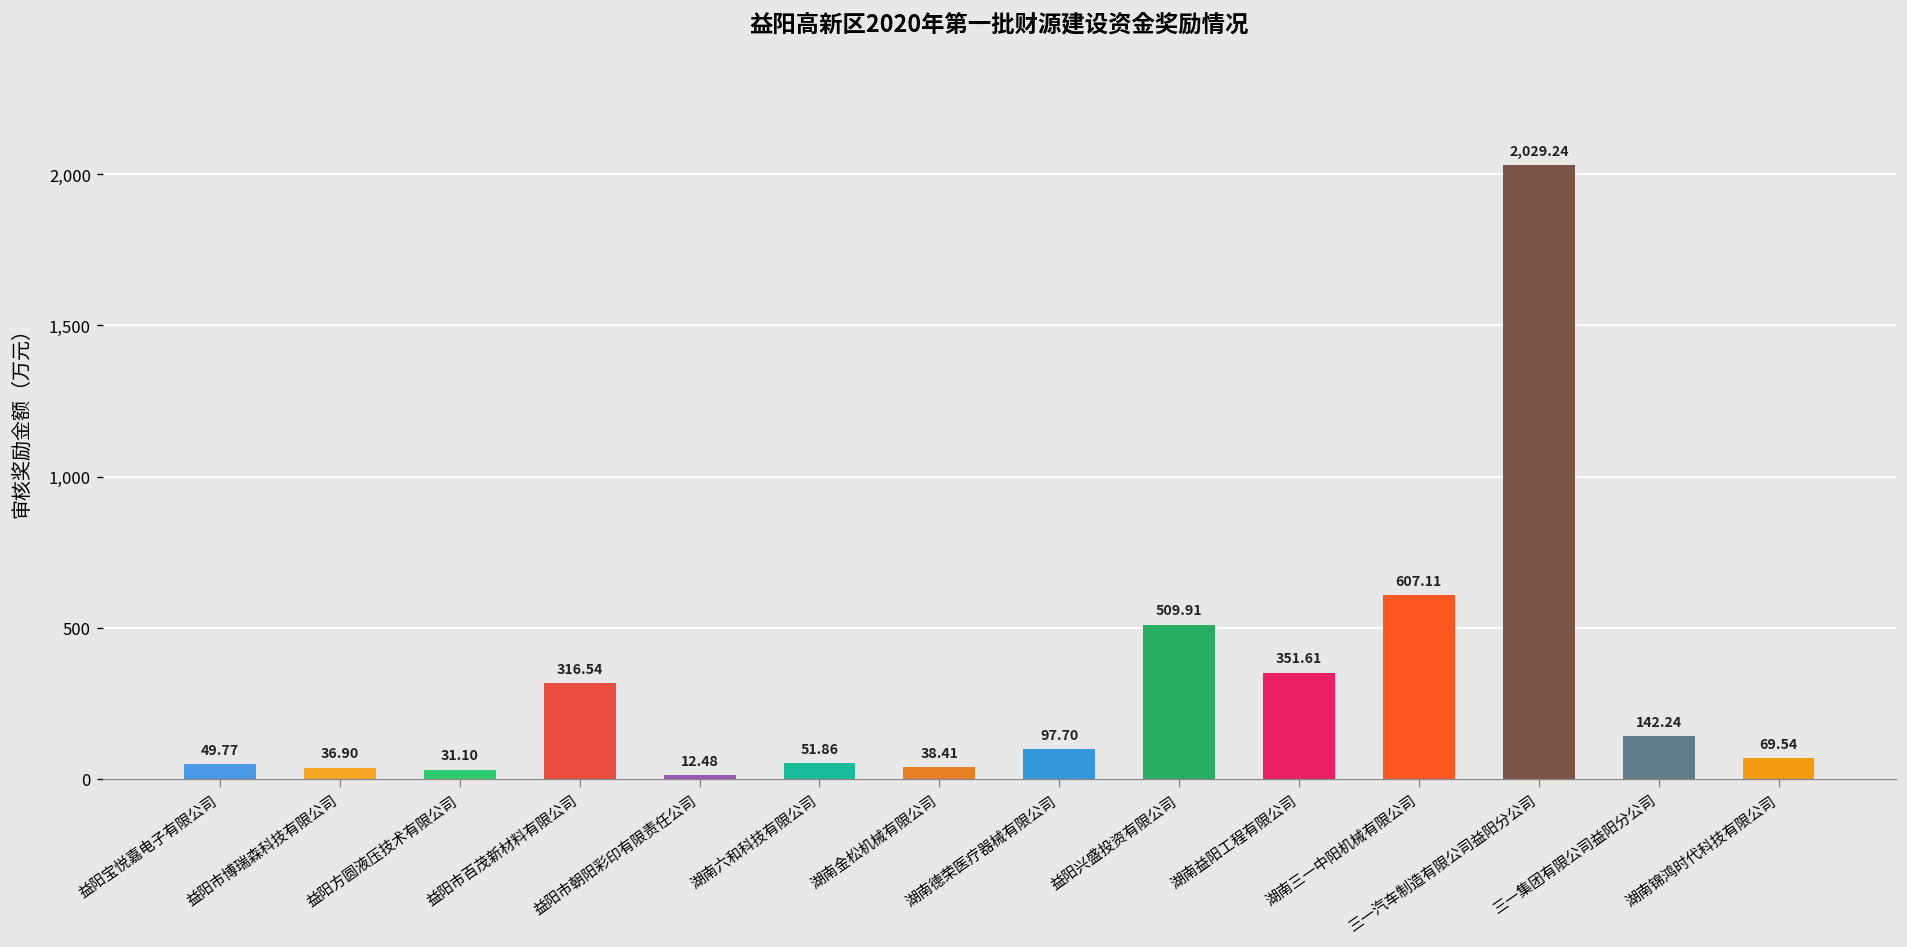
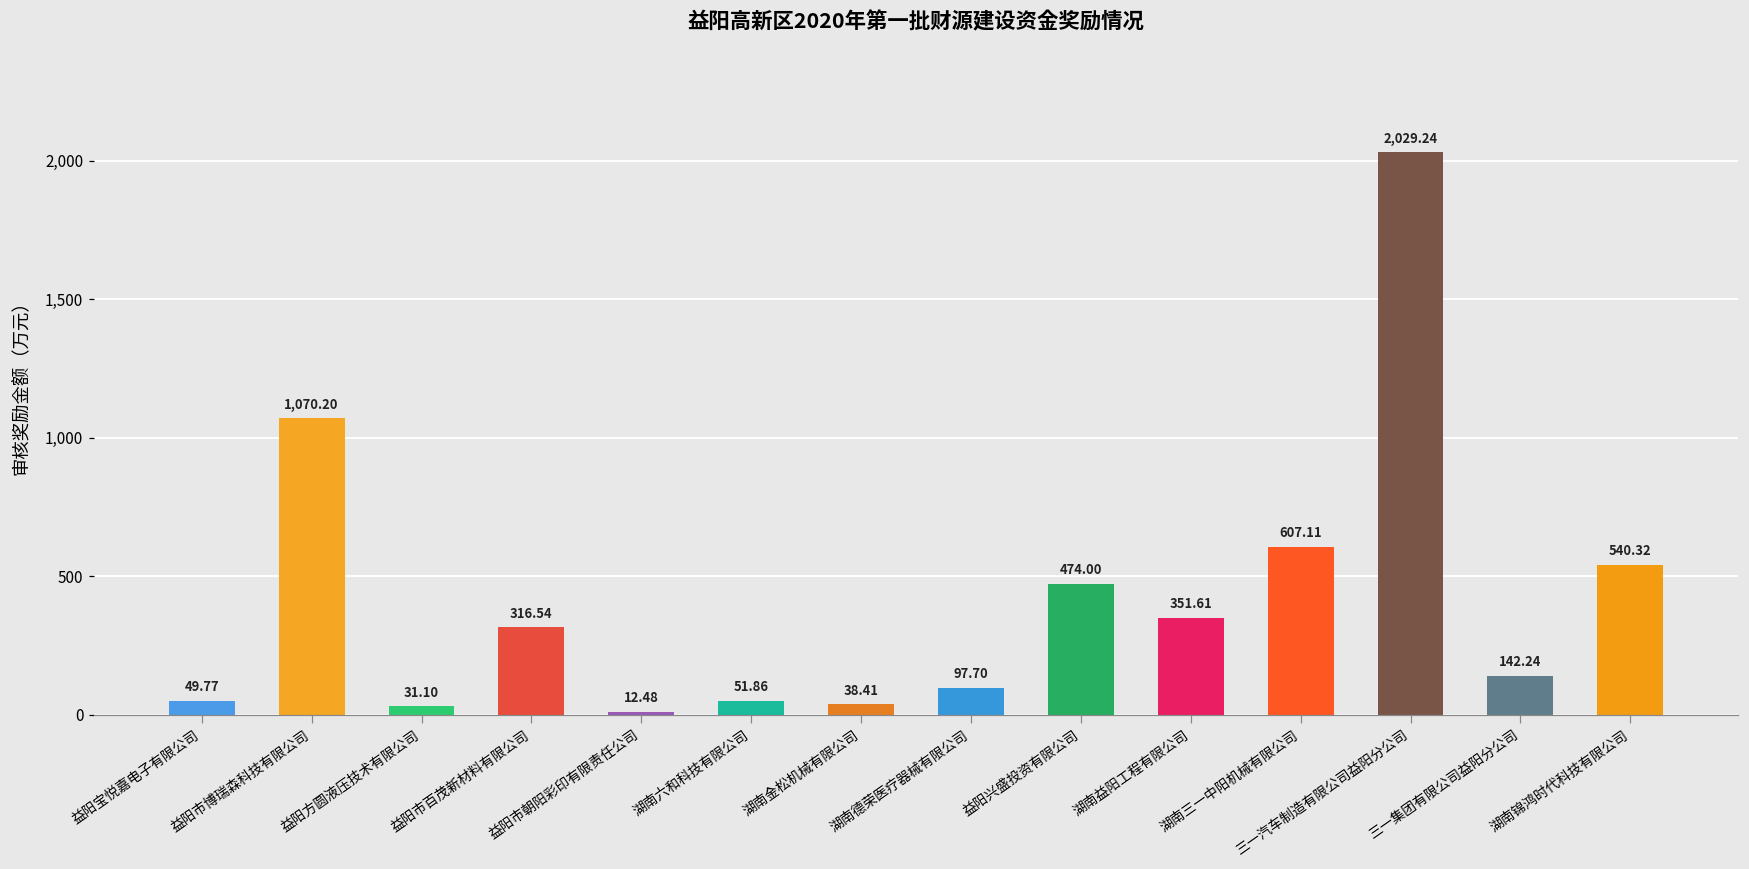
益阳市博瑞森科技有限公司: 36.90 -> 1,070.20
益阳兴盛投资有限公司: 509.91 -> 474.00
湖南锦鸿时代科技有限公司: 69.54 -> 540.32
